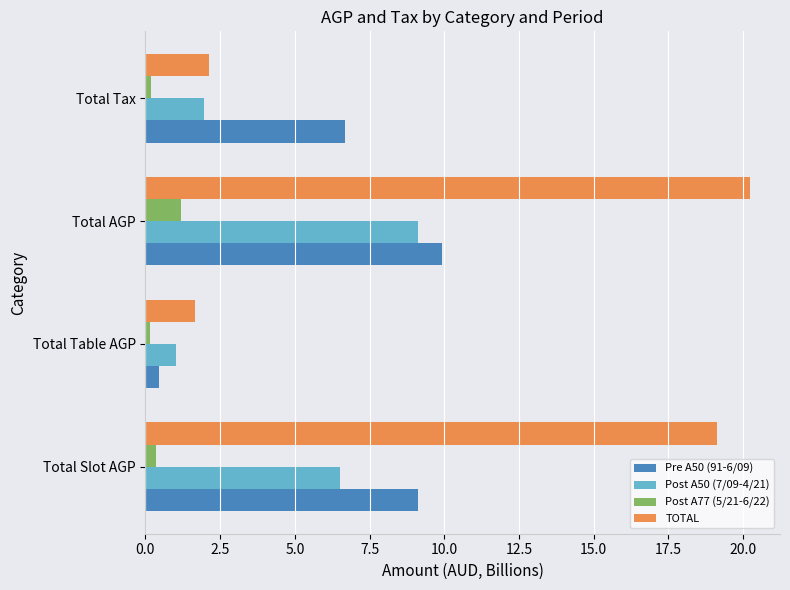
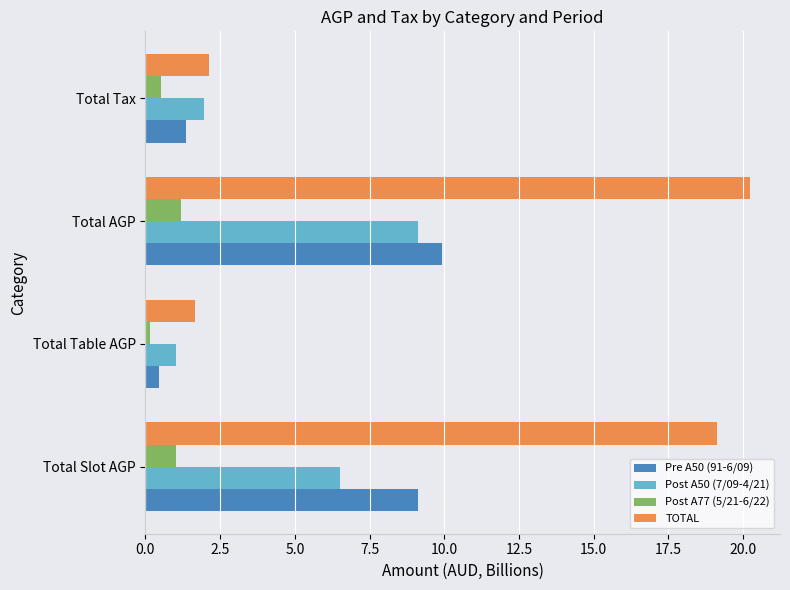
Post A77 (5/21-6/22), Total Tax: 0.2 -> 0.5
Pre A50 (91-6/09), Total Tax: 6.7 -> 1.3
Post A77 (5/21-6/22), Total Slot AGP: 0.4 -> 1.0
